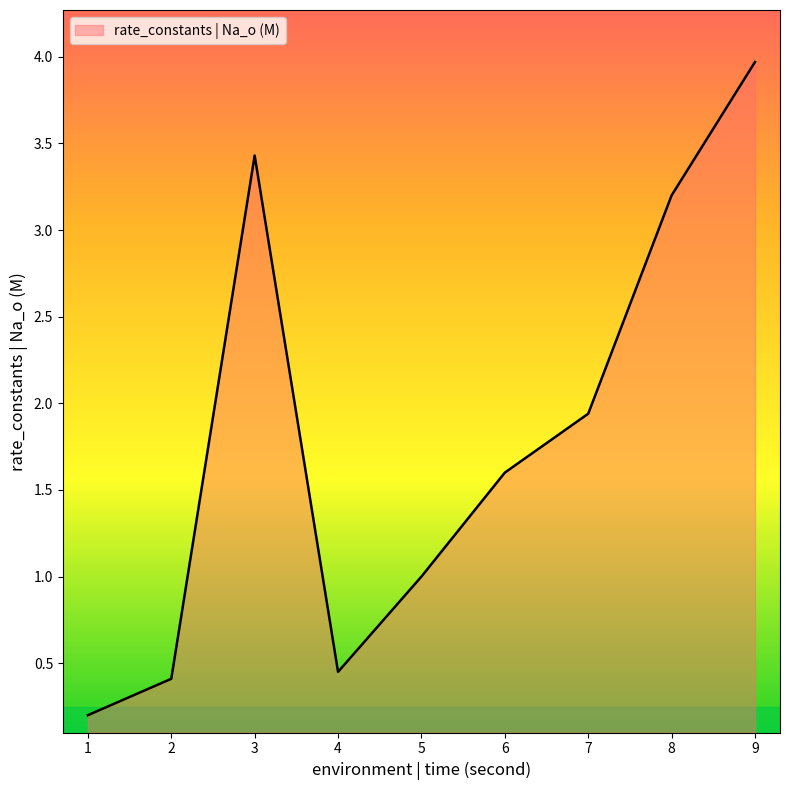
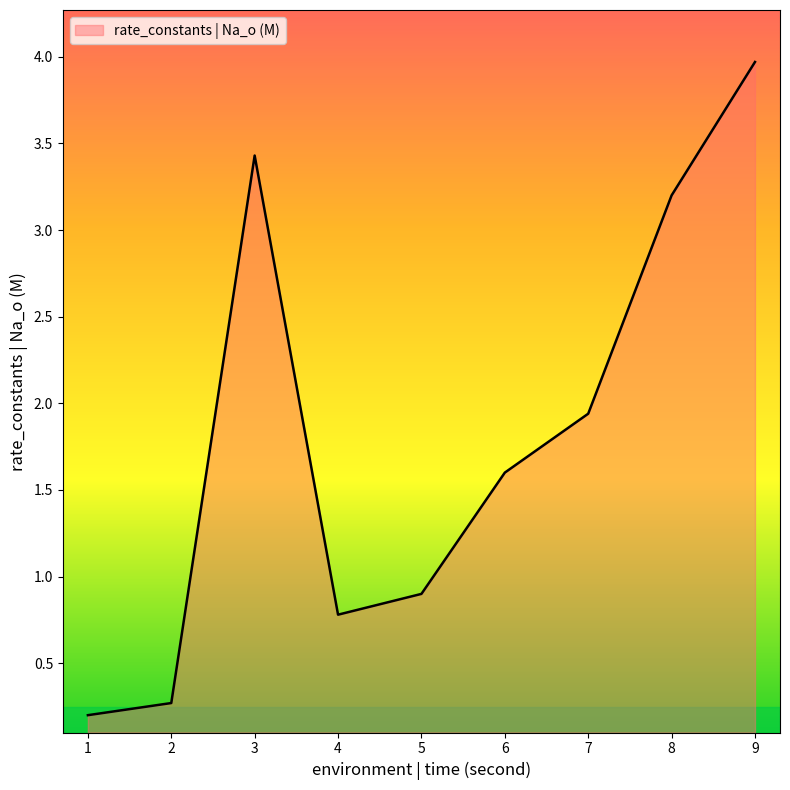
2: 0.41 -> 0.27
4: 0.45 -> 0.78
5: 1.0 -> 0.9
